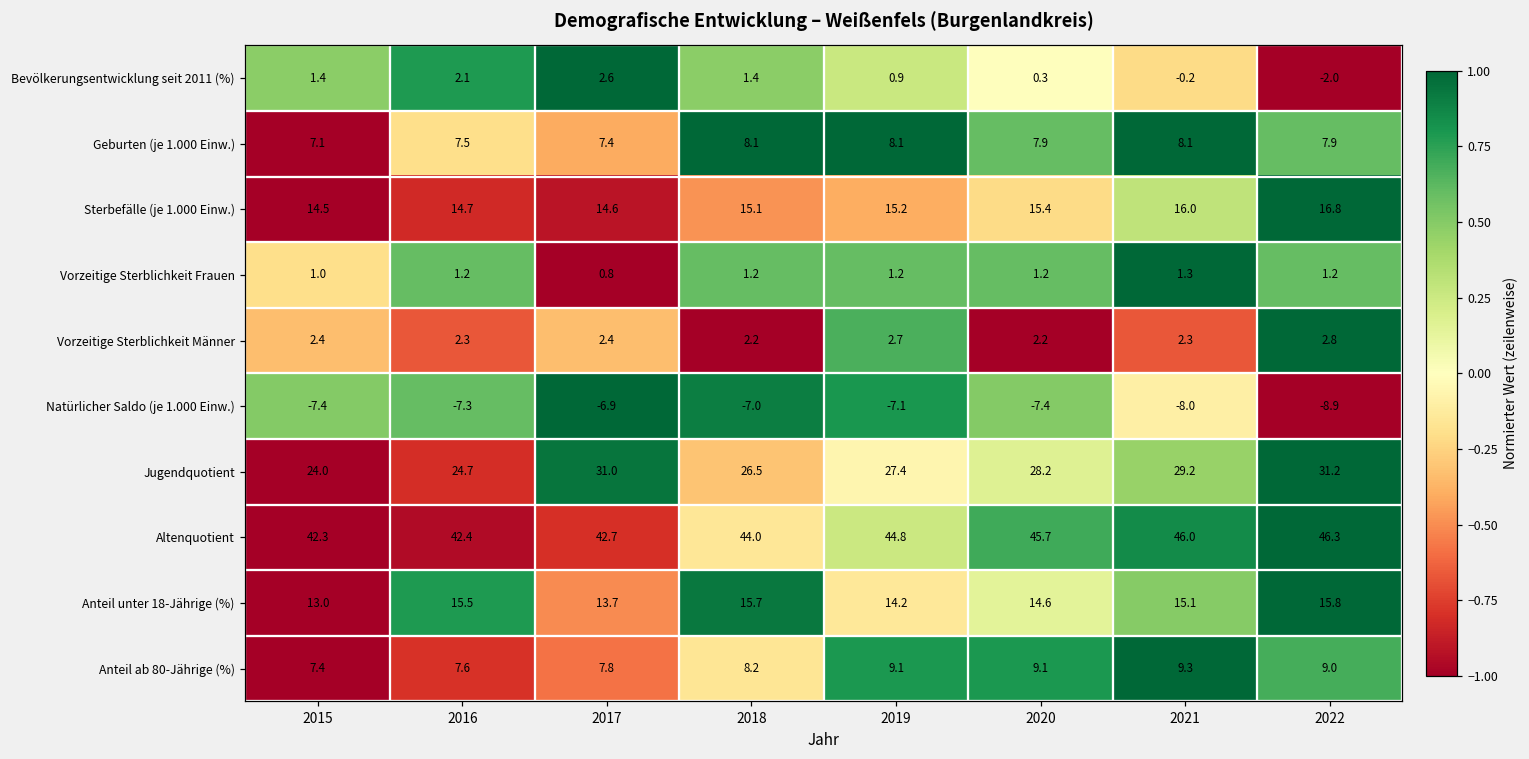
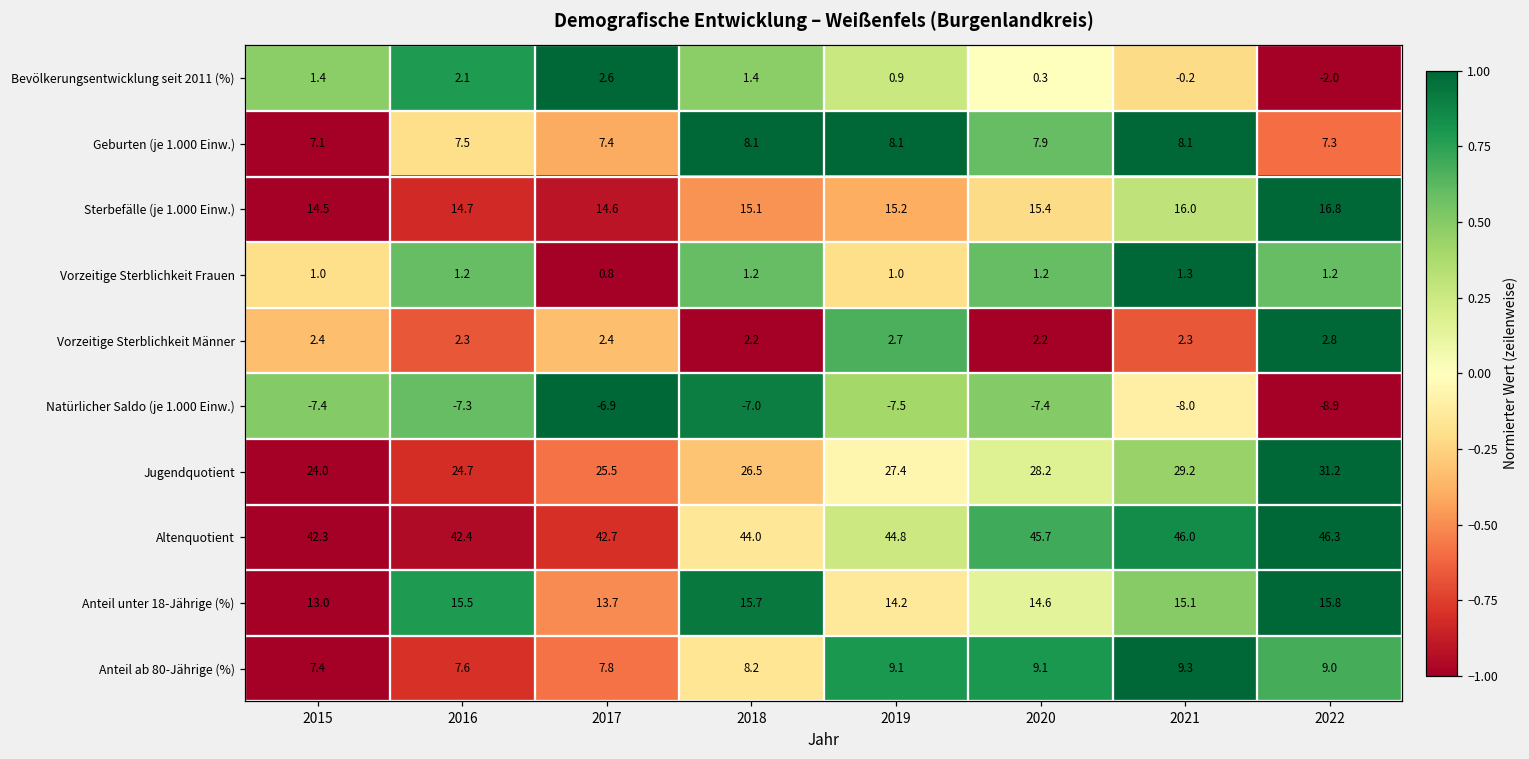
Geburten (je 1.000 Einw.), 2022: 7.9 -> 7.3
Vorzeitige Sterblichkeit Frauen, 2019: 1.2 -> 1.0
Natürlicher Saldo (je 1.000 Einw.), 2019: -7.1 -> -7.5
Jugendquotient, 2017: 31.0 -> 25.5
